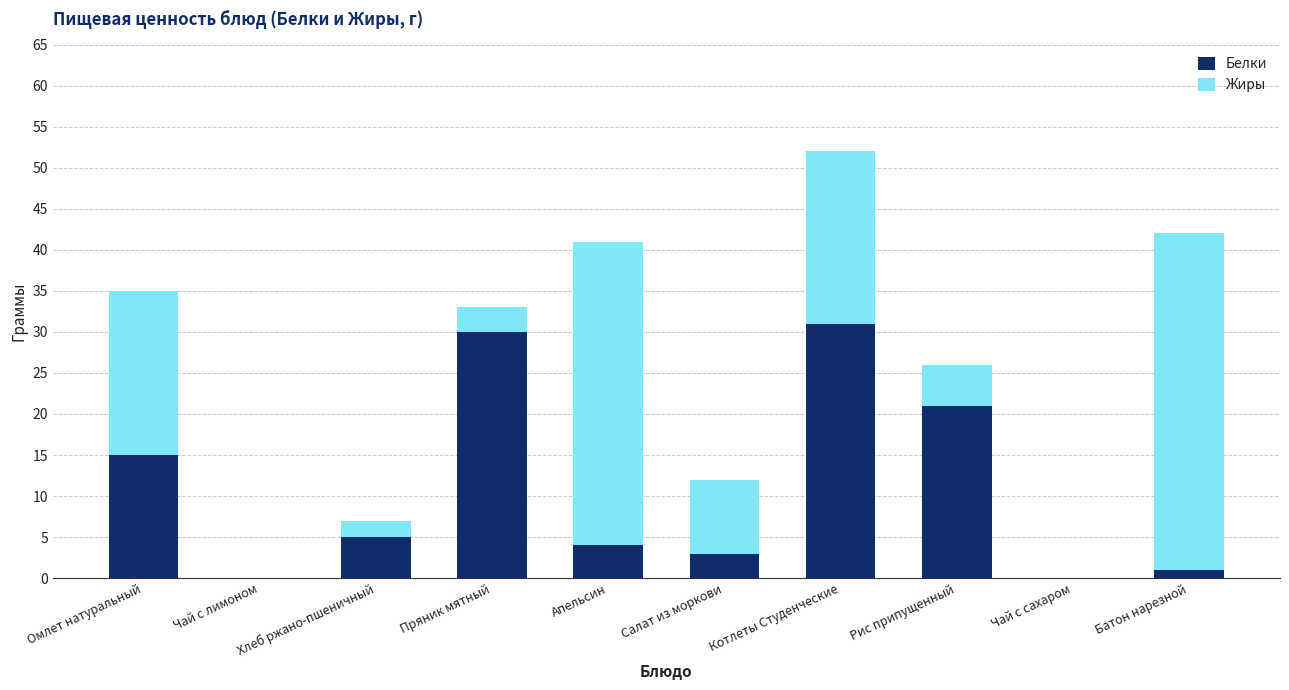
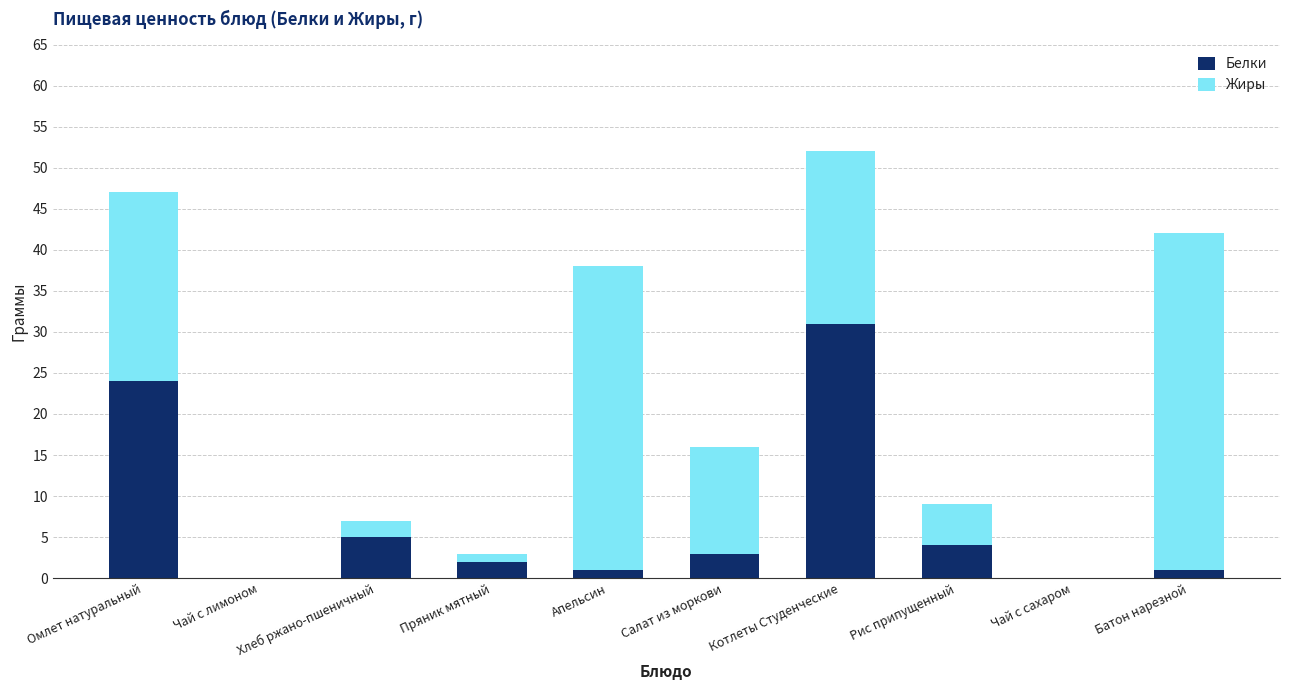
Белки, Омлет натуральный: 15 -> 24
Жиры, Омлет натуральный: 20 -> 23
Белки, Пряник мятный: 30 -> 2
Жиры, Пряник мятный: 3 -> 1
Белки, Апельсин: 4 -> 1
Жиры, Салат из моркови: 9 -> 13
Белки, Рис припущенный: 21 -> 4
